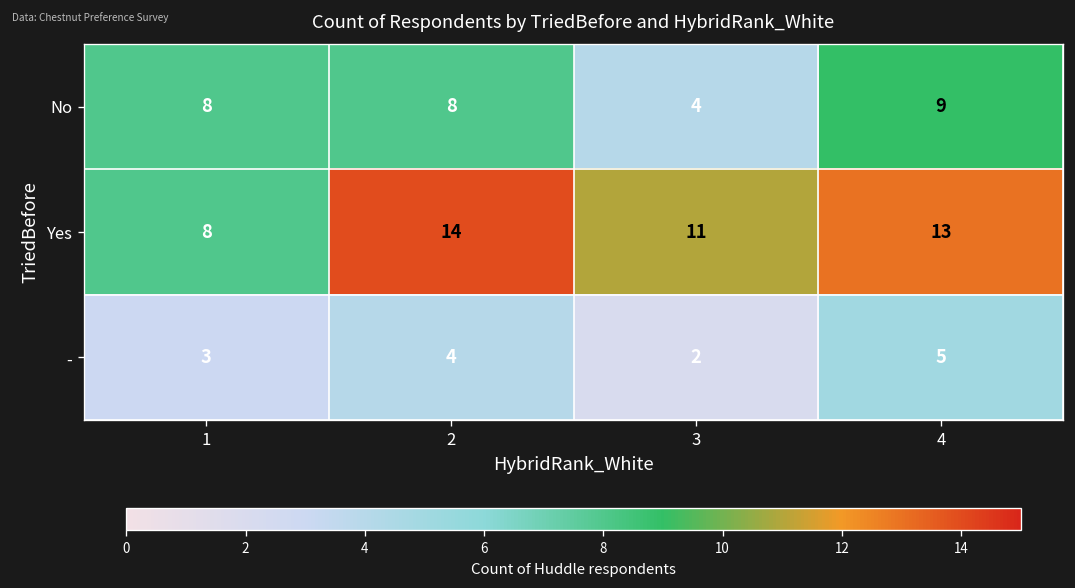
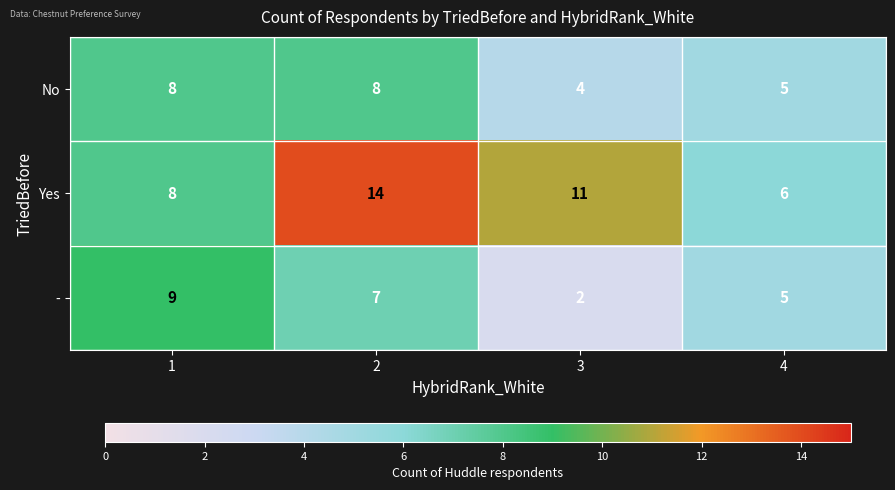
No, 4: 9 -> 5
Yes, 4: 13 -> 6
-, 1: 3 -> 9
-, 2: 4 -> 7
